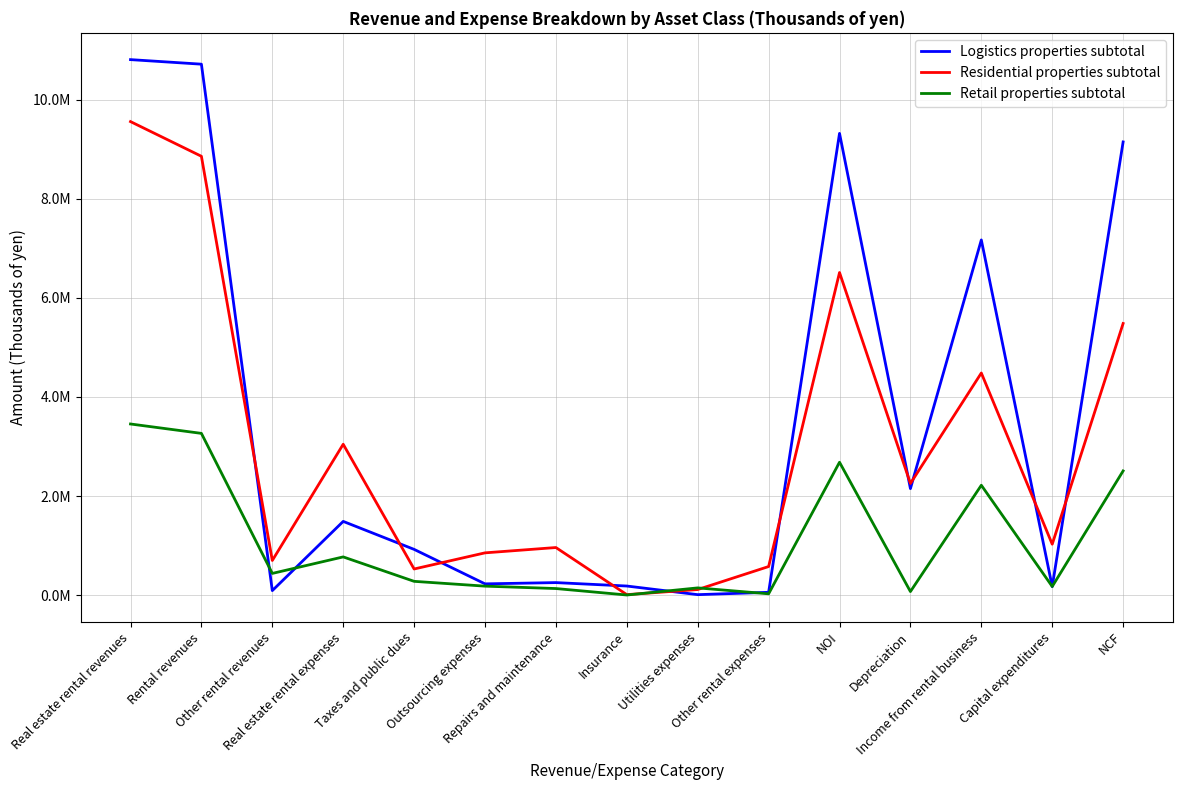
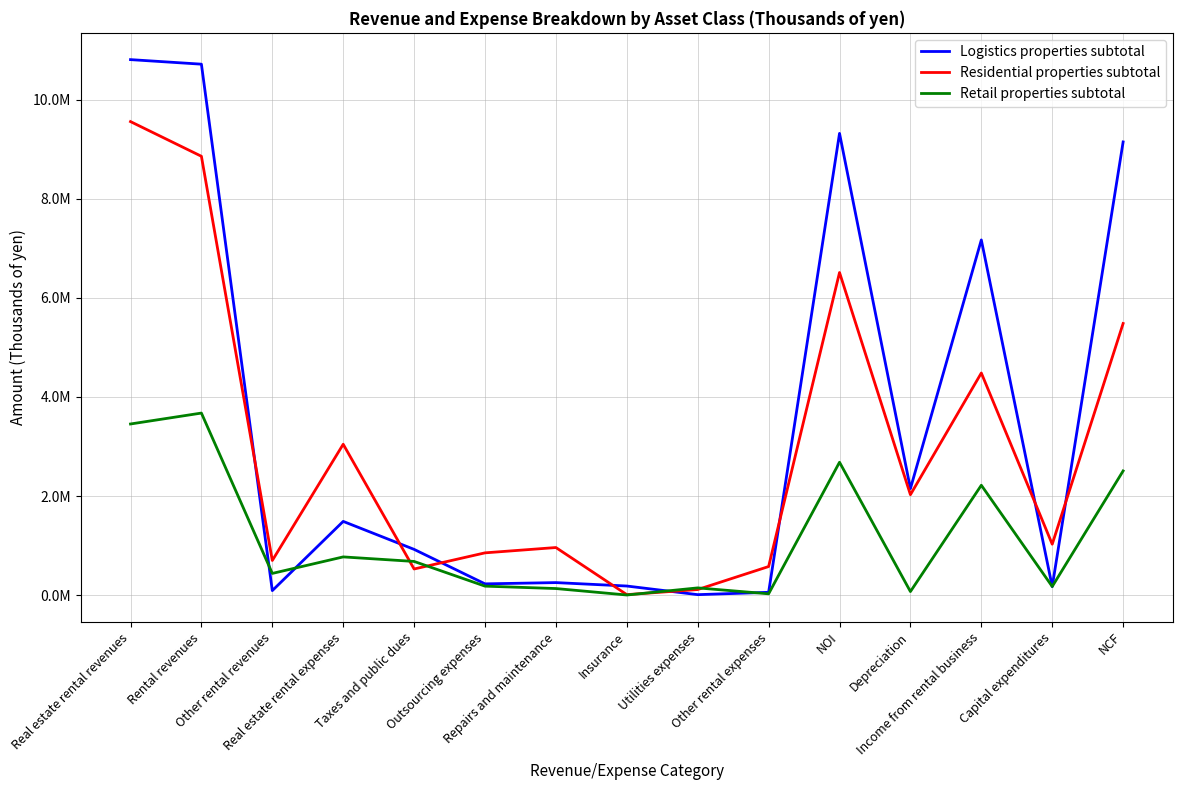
Retail properties subtotal, Rental revenues: 3300000 -> 3700000
Retail properties subtotal, Taxes and public dues: 300000 -> 700000
Residential properties subtotal, Depreciation: 2300000 -> 2000000
